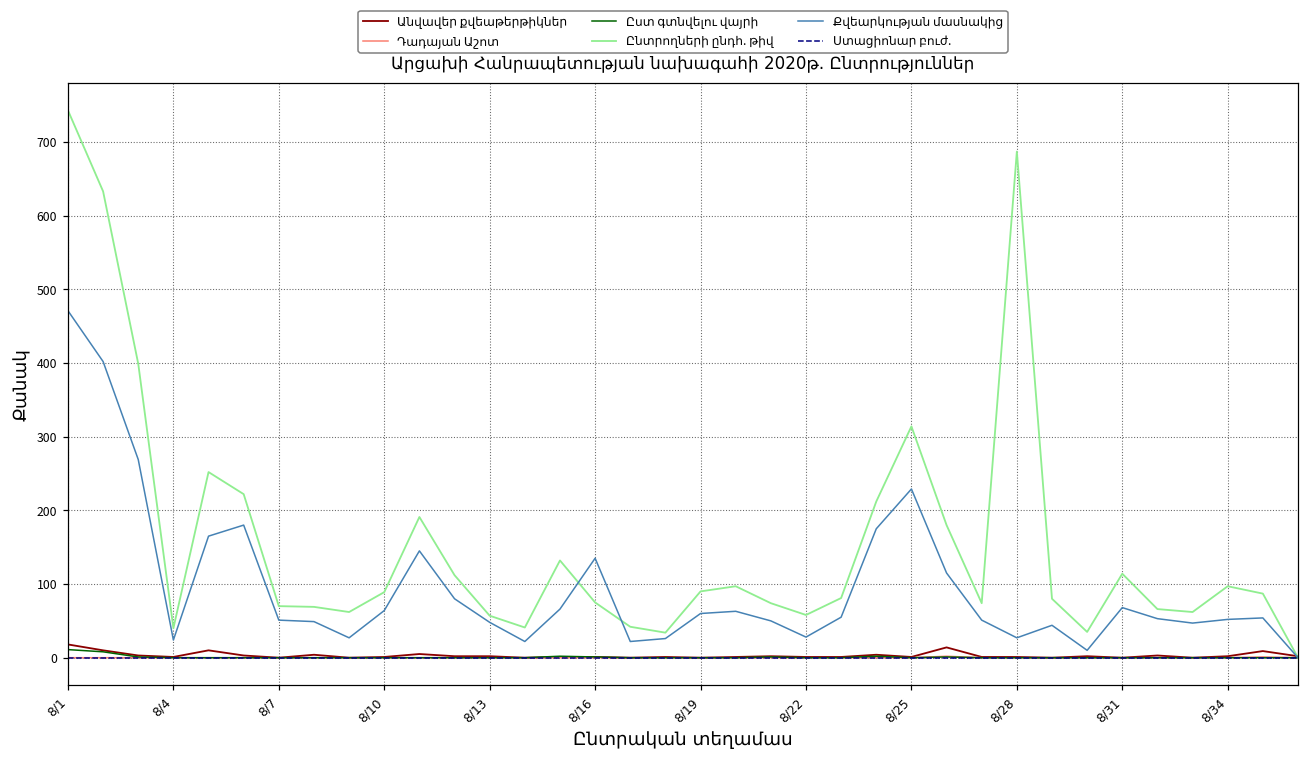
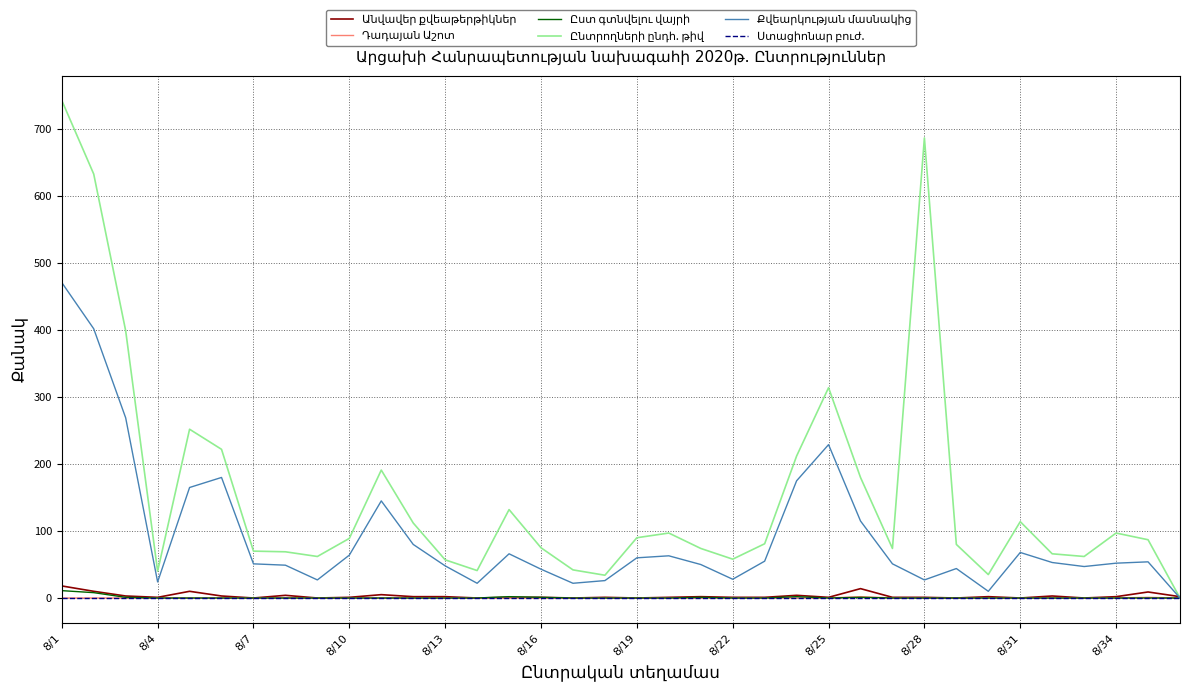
Քվեարկության մասնակից, 8/16: 140 -> 40
